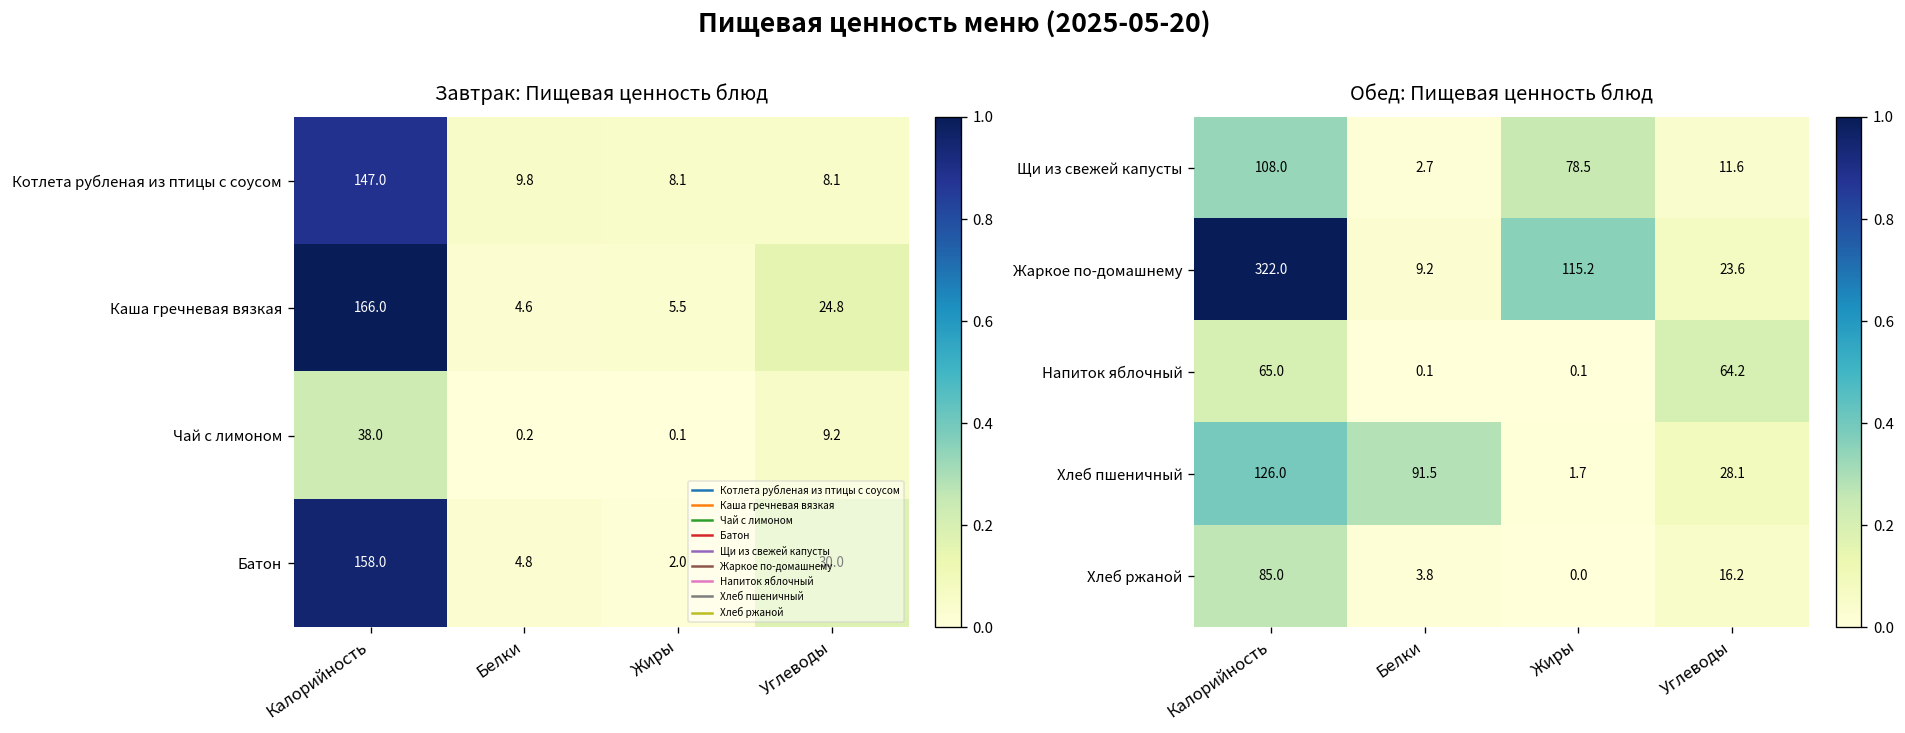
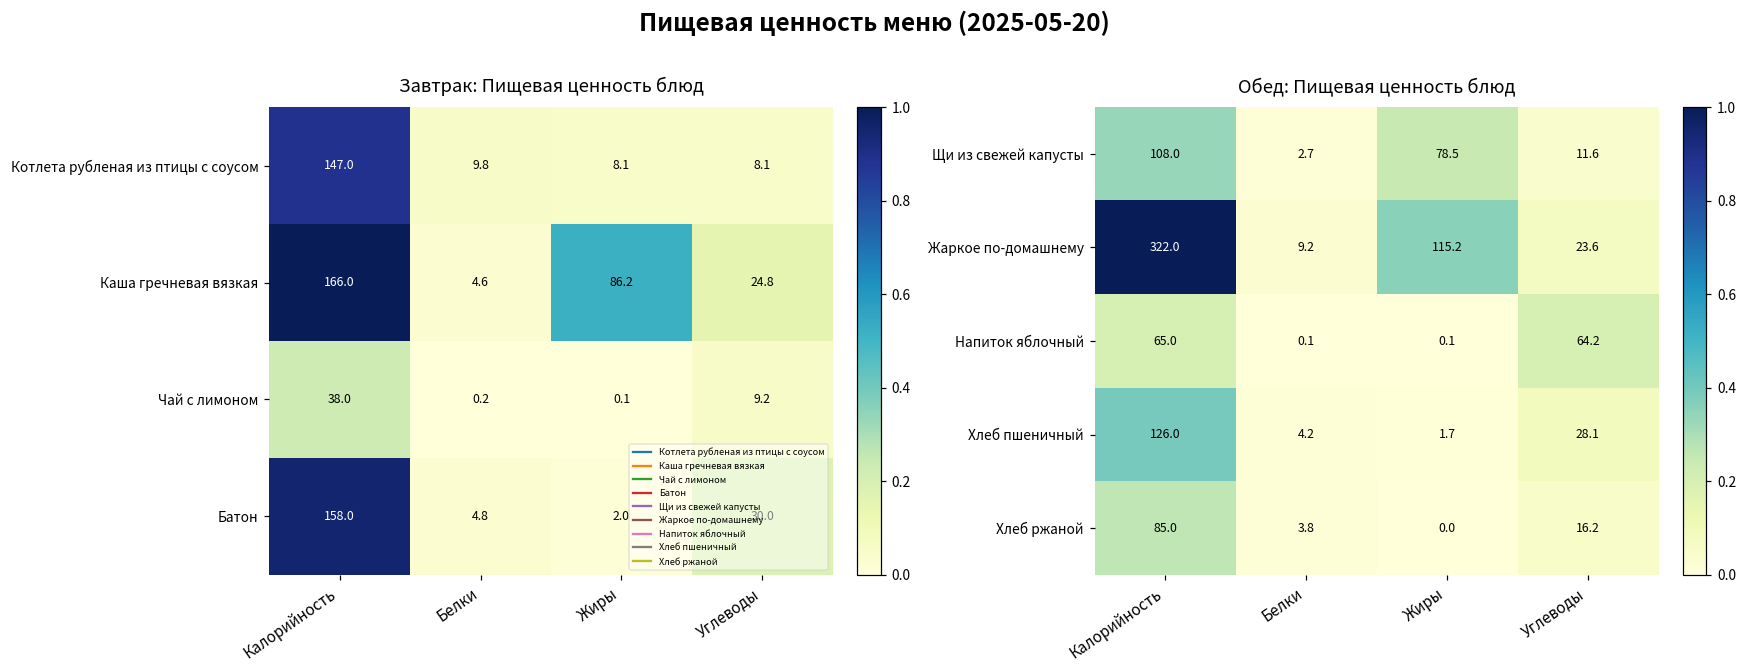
Завтрак: Пищевая ценность блюд, Каша гречневая вязкая, Жиры: 5.5 -> 86.2
Обед: Пищевая ценность блюд, Хлеб пшеничный, Белки: 91.5 -> 4.2
